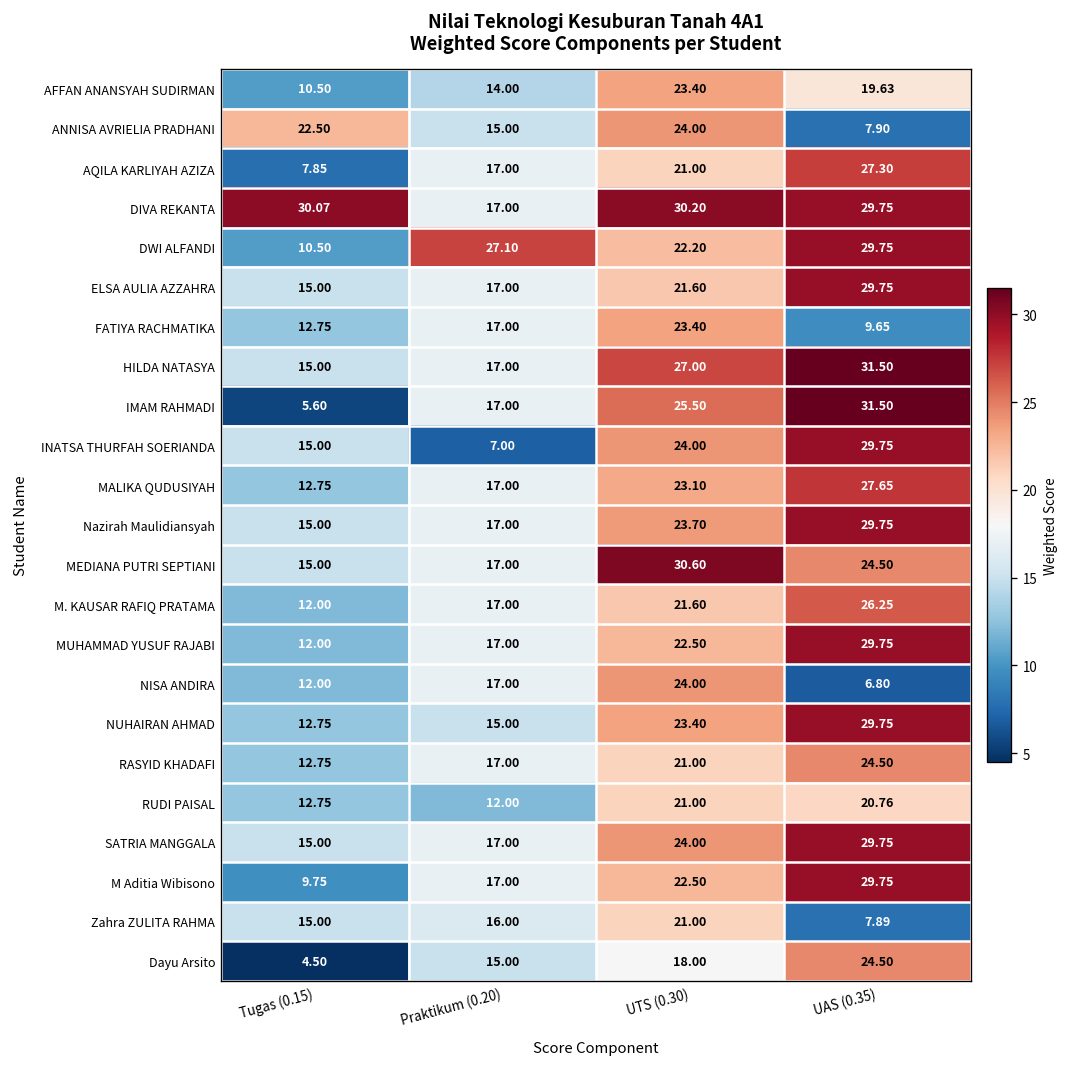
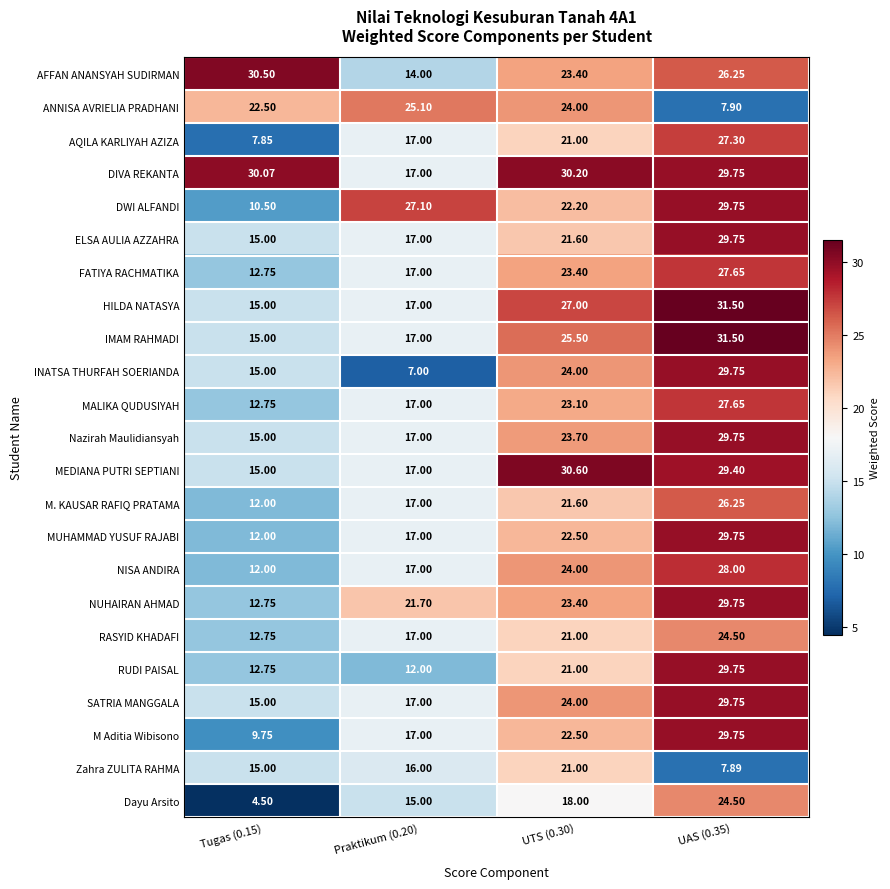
AFFAN ANANSYAH SUDIRMAN, Tugas (0.15): 10.50 -> 30.50
AFFAN ANANSYAH SUDIRMAN, UAS (0.35): 19.63 -> 26.25
ANNISA AVRIELIA PRADHANI, Praktikum (0.20): 15.00 -> 25.10
FATIYA RACHMATIKA, UAS (0.35): 9.65 -> 27.65
IMAM RAHMADI, Tugas (0.15): 5.60 -> 15.00
MEDIANA PUTRI SEPTIANI, UAS (0.35): 24.50 -> 29.40
NISA ANDIRA, UAS (0.35): 6.80 -> 28.00
NUHAIRAN AHMAD, Praktikum (0.20): 15.00 -> 21.70
RUDI PAISAL, UAS (0.35): 20.76 -> 29.75
